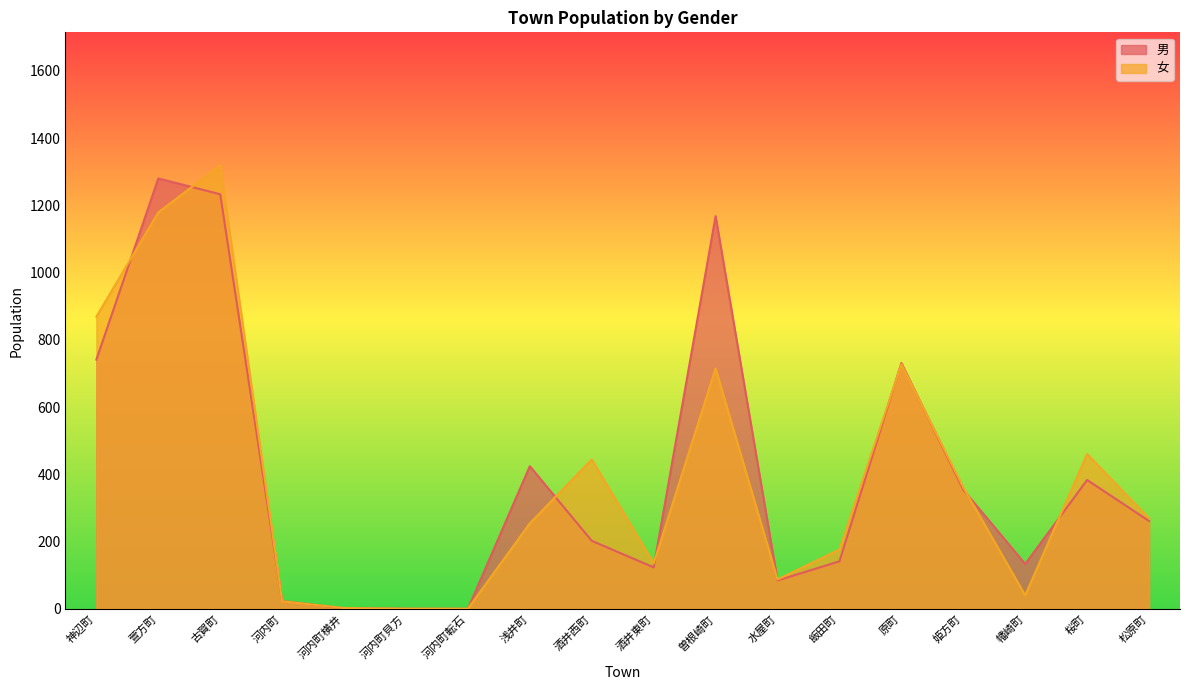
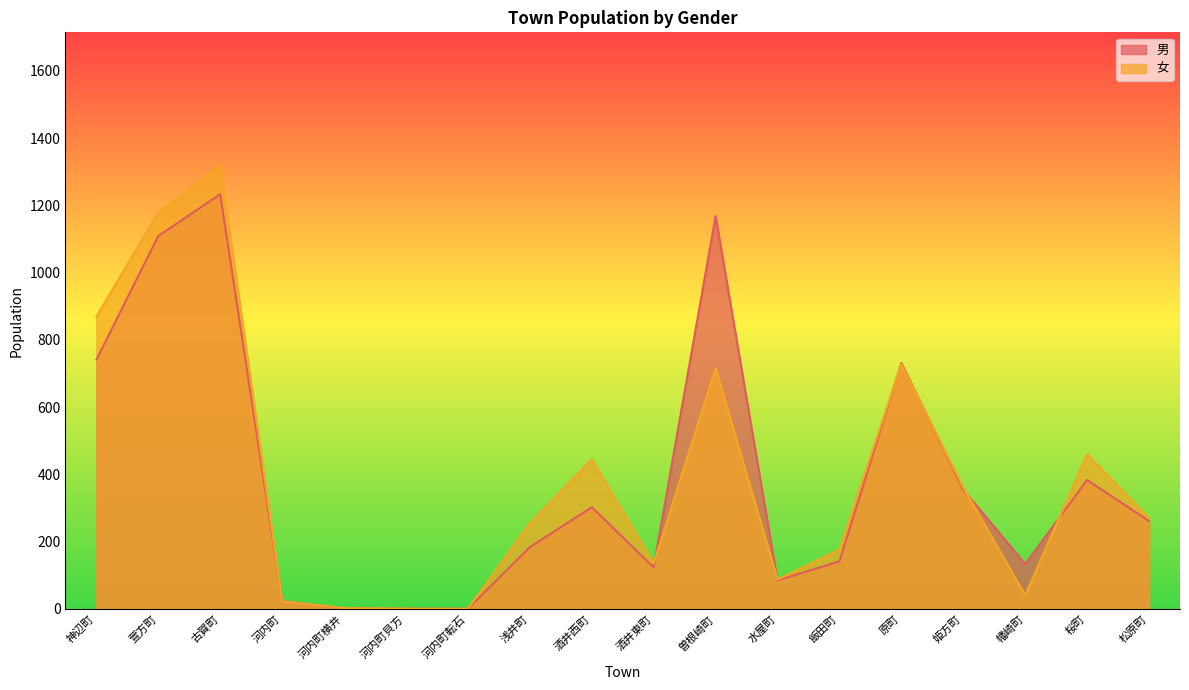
男, 萱方町: 1280 -> 1110
男, 浅井町: 420 -> 180
男, 酒井西町: 200 -> 300
